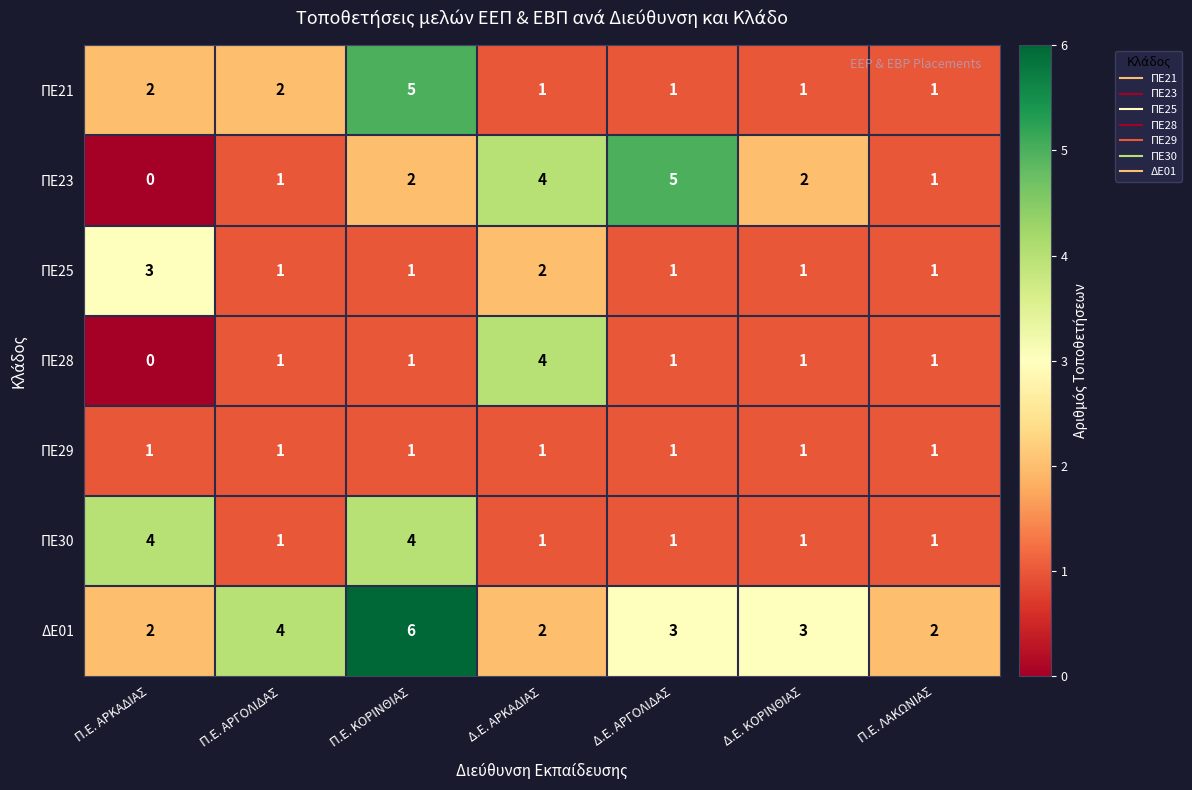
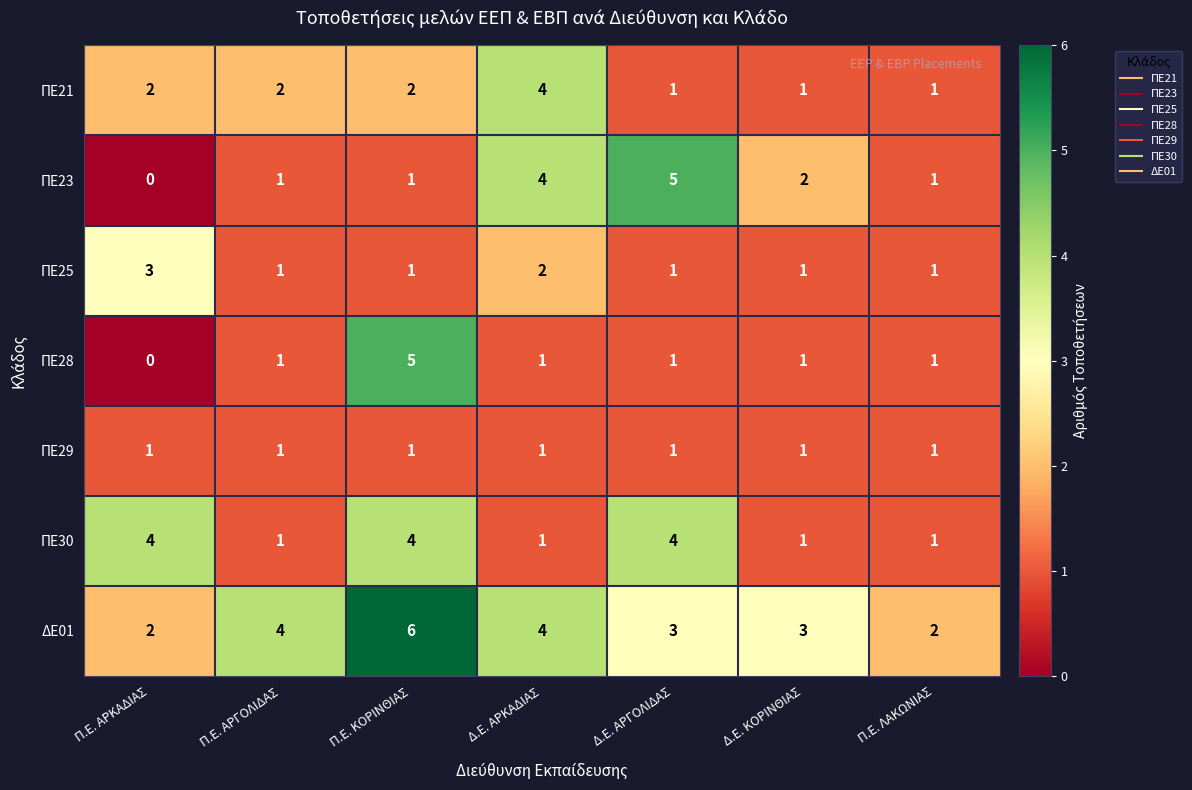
ΠΕ21, Π.Ε. ΚΟΡΙΝΘΙΑΣ: 5 -> 2
ΠΕ21, Δ.Ε. ΑΡΚΑΔΙΑΣ: 1 -> 4
ΠΕ23, Π.Ε. ΚΟΡΙΝΘΙΑΣ: 2 -> 1
ΠΕ28, Π.Ε. ΚΟΡΙΝΘΙΑΣ: 1 -> 5
ΠΕ28, Δ.Ε. ΑΡΚΑΔΙΑΣ: 4 -> 1
ΠΕ30, Δ.Ε. ΑΡΓΟΛΙΔΑΣ: 1 -> 4
ΔΕ01, Δ.Ε. ΑΡΚΑΔΙΑΣ: 2 -> 4
